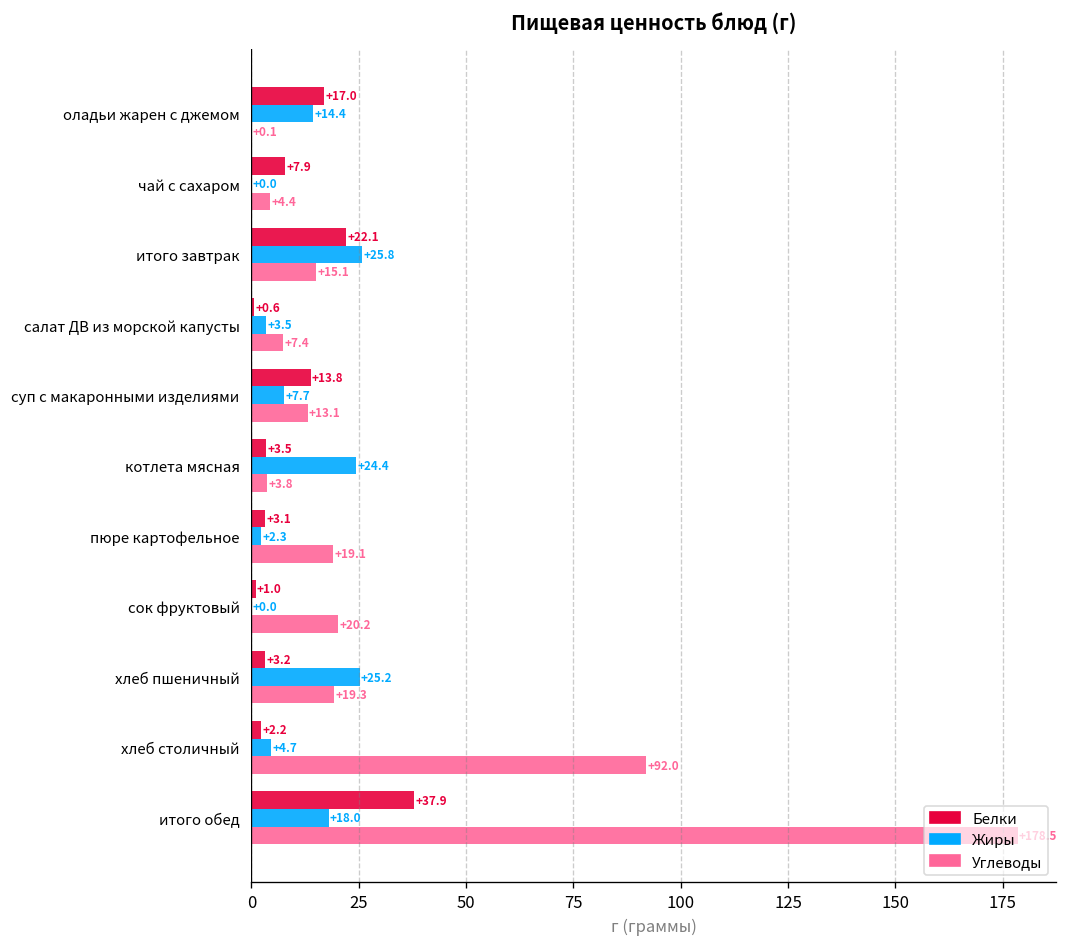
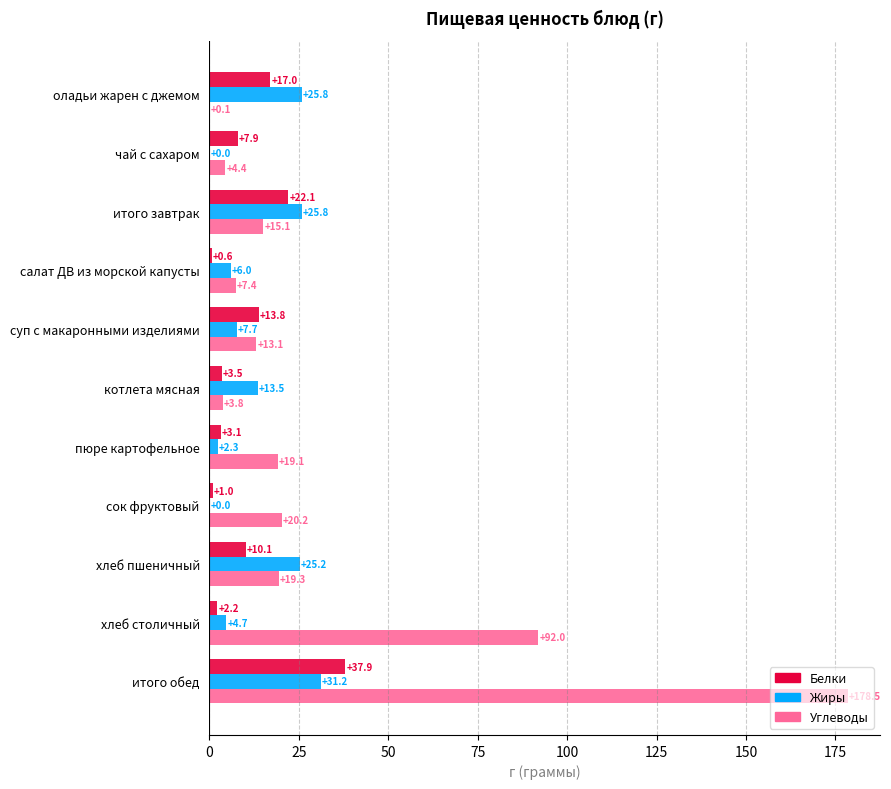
Жиры, оладьи жарен с джемом: +14.4 -> +25.8
Жиры, салат ДВ из морской капусты: +3.5 -> +6.0
Жиры, котлета мясная: +24.4 -> +13.5
Белки, хлеб пшеничный: +3.2 -> +10.1
Жиры, итого обед: +18.0 -> +31.2
